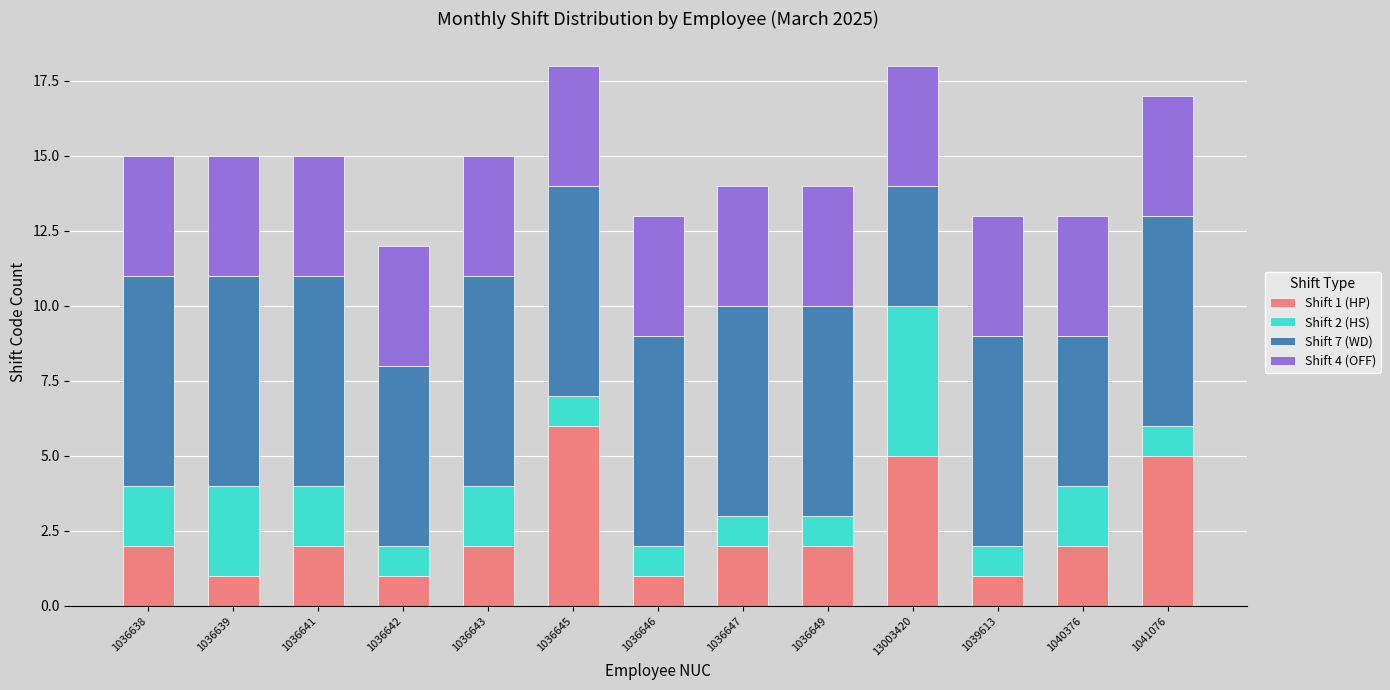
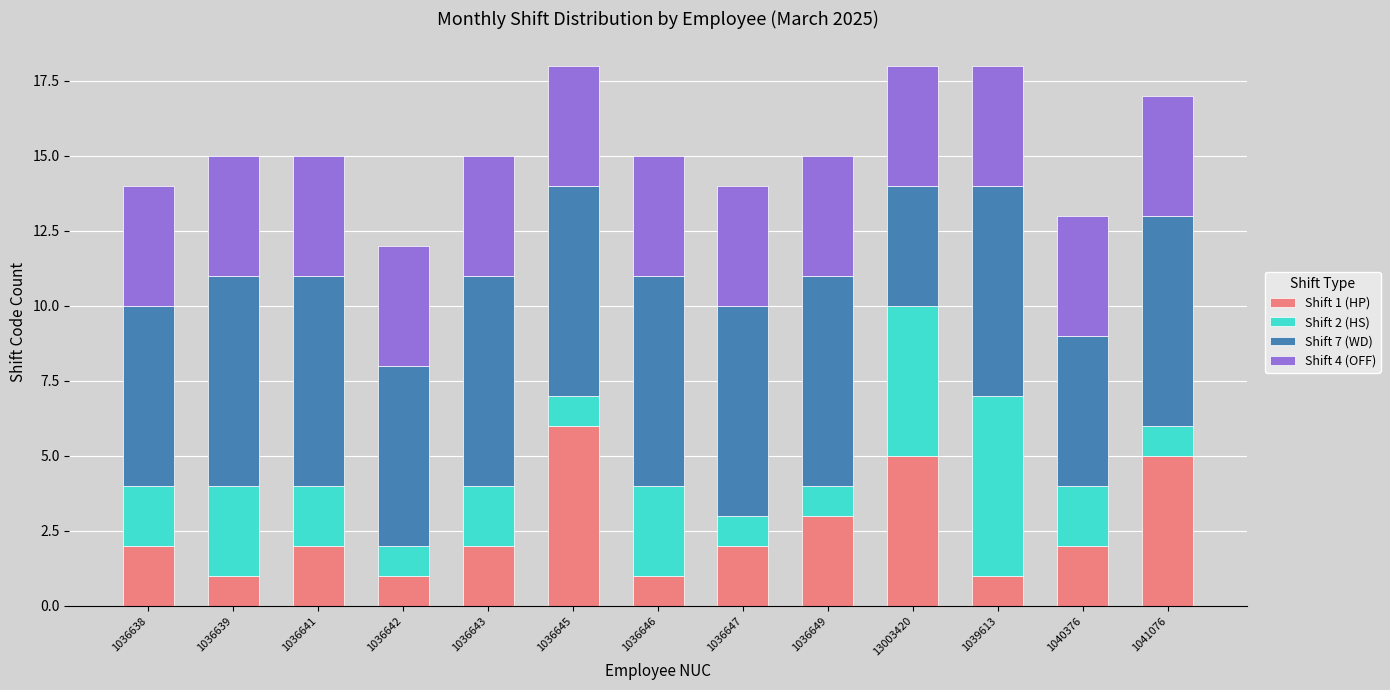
Shift 7 (WD), 1036638: 7 -> 6
Shift 2 (HS), 1036646: 1 -> 3
Shift 1 (HP), 1036649: 2 -> 3
Shift 2 (HS), 1039613: 1 -> 6
